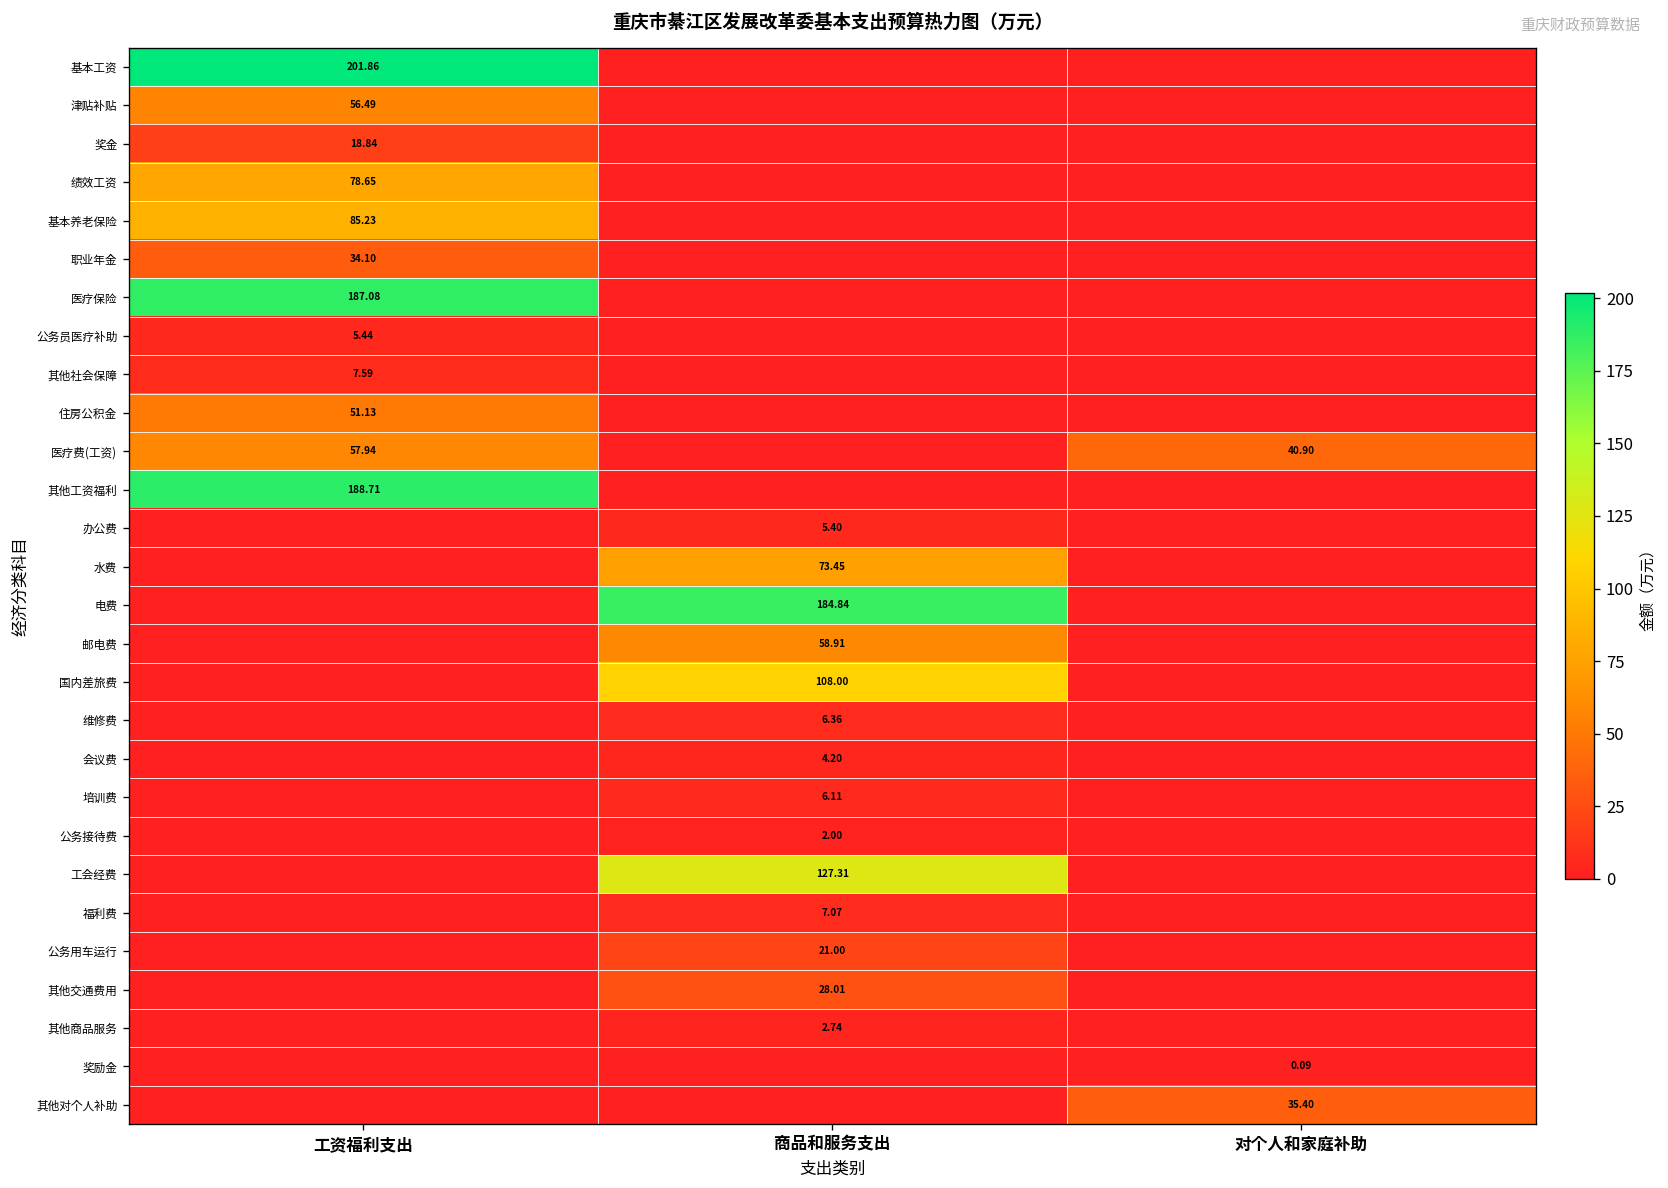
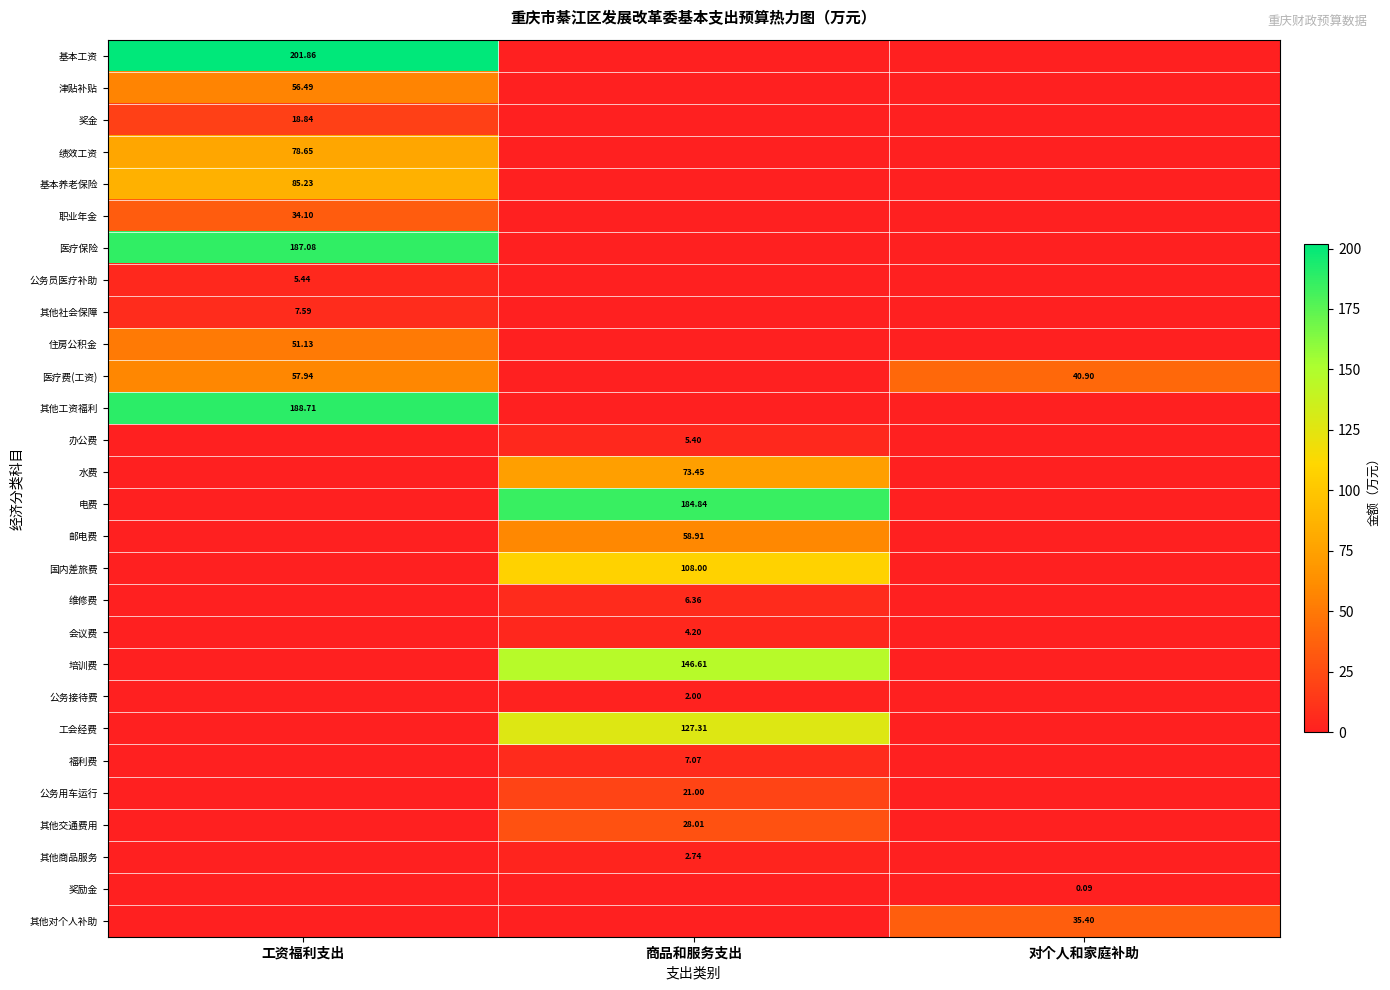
培训费, 商品和服务支出: 6.11 -> 146.61
